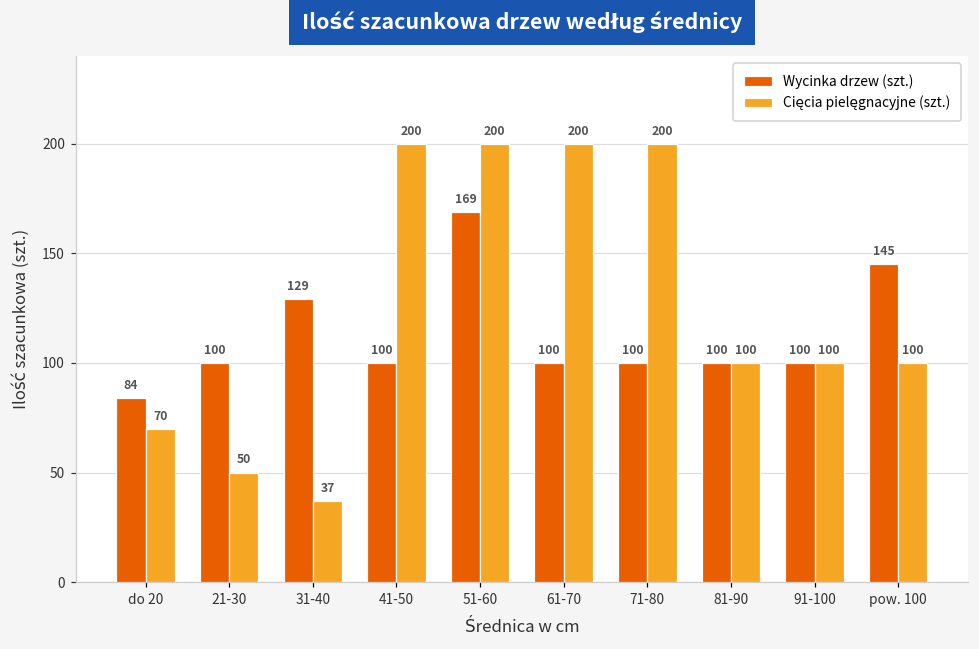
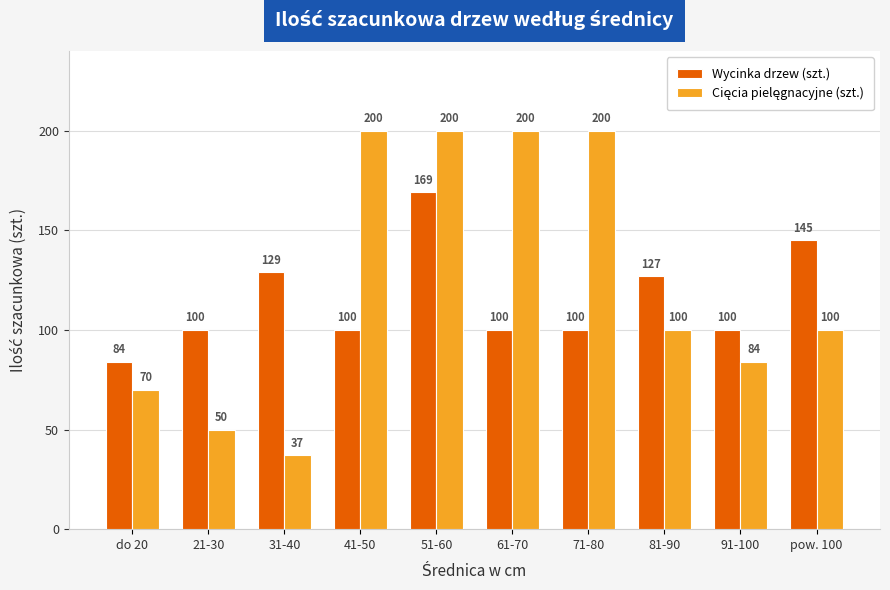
Wycinka drzew (szt.), 81-90: 100 -> 127
Cięcia pielęgnacyjne (szt.), 91-100: 100 -> 84
